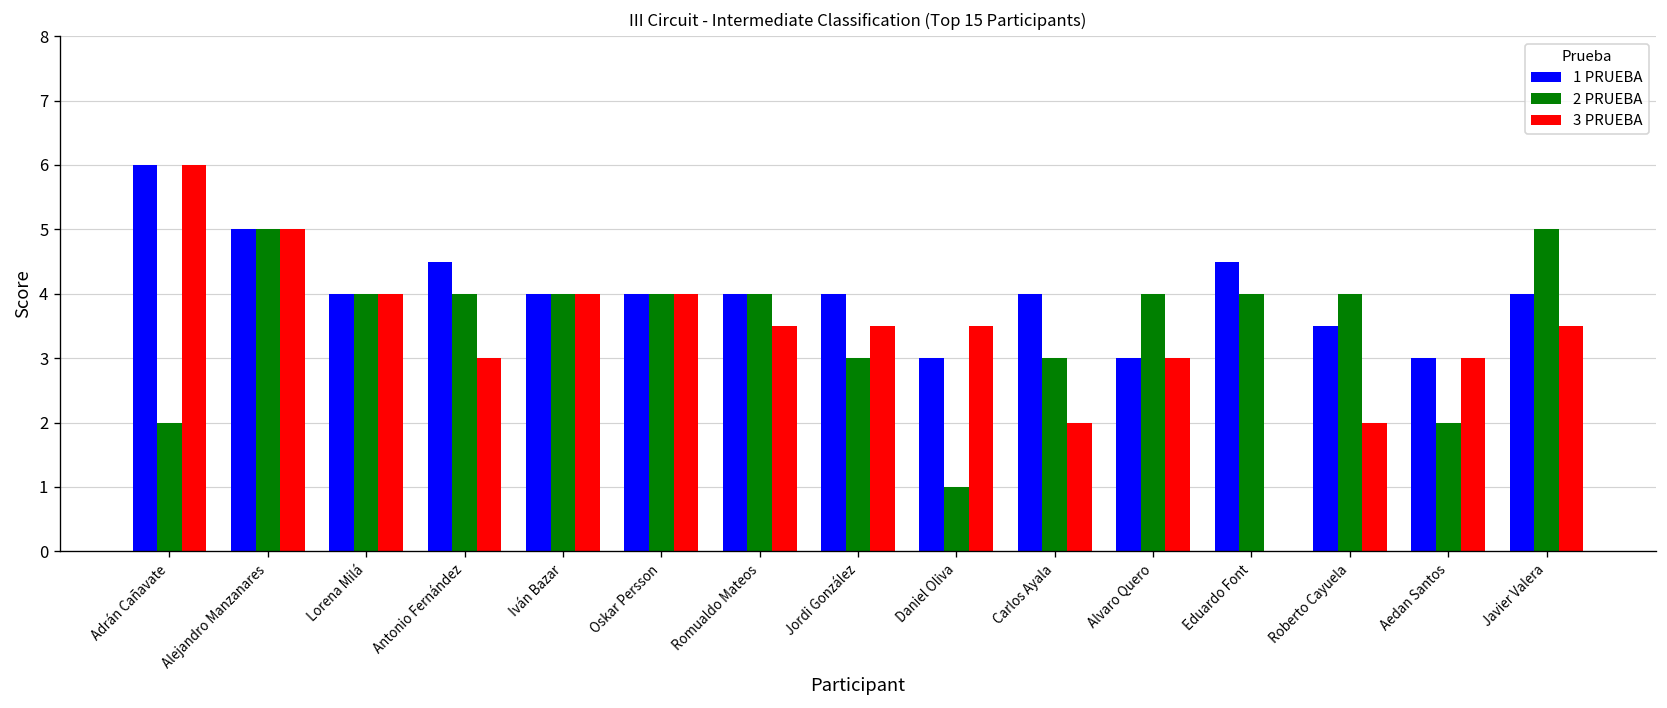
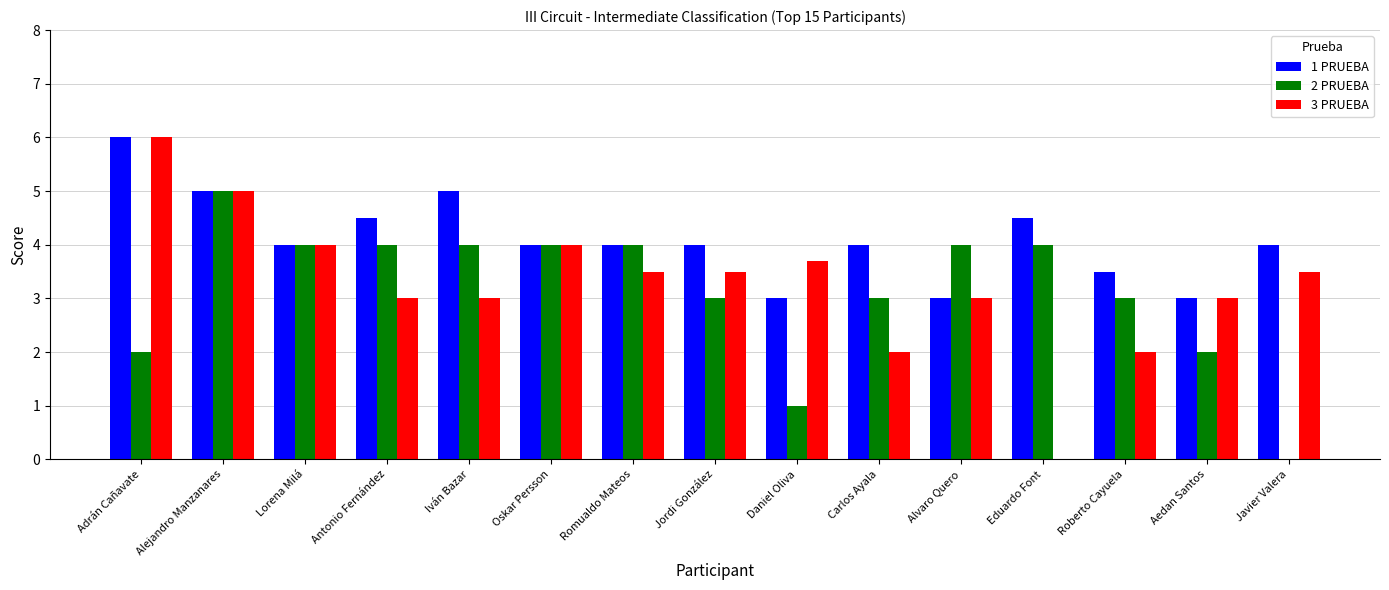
1 PRUEBA, Iván Bazar: 4 -> 5
3 PRUEBA, Iván Bazar: 4 -> 3
3 PRUEBA, Daniel Oliva: 3.5 -> 3.7
2 PRUEBA, Roberto Cayuela: 4 -> 3
2 PRUEBA, Javier Valera: 5 -> 0
